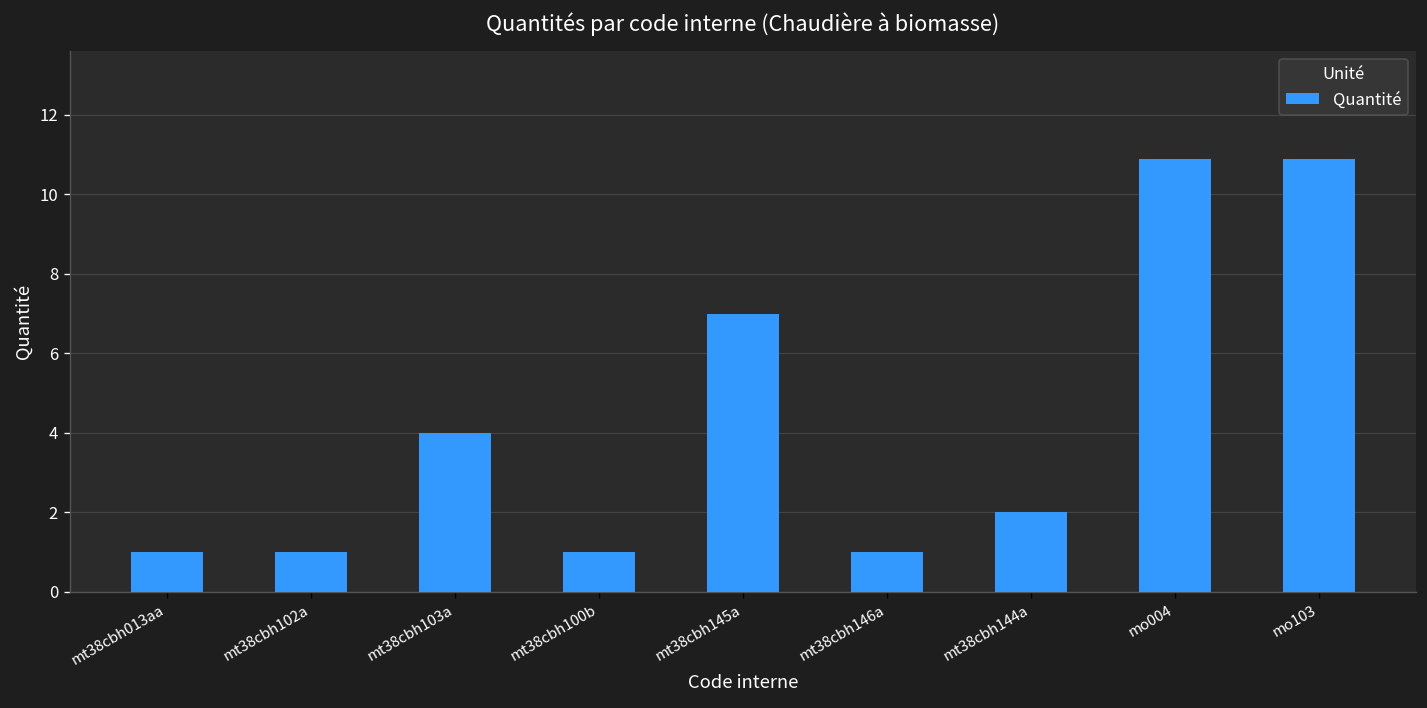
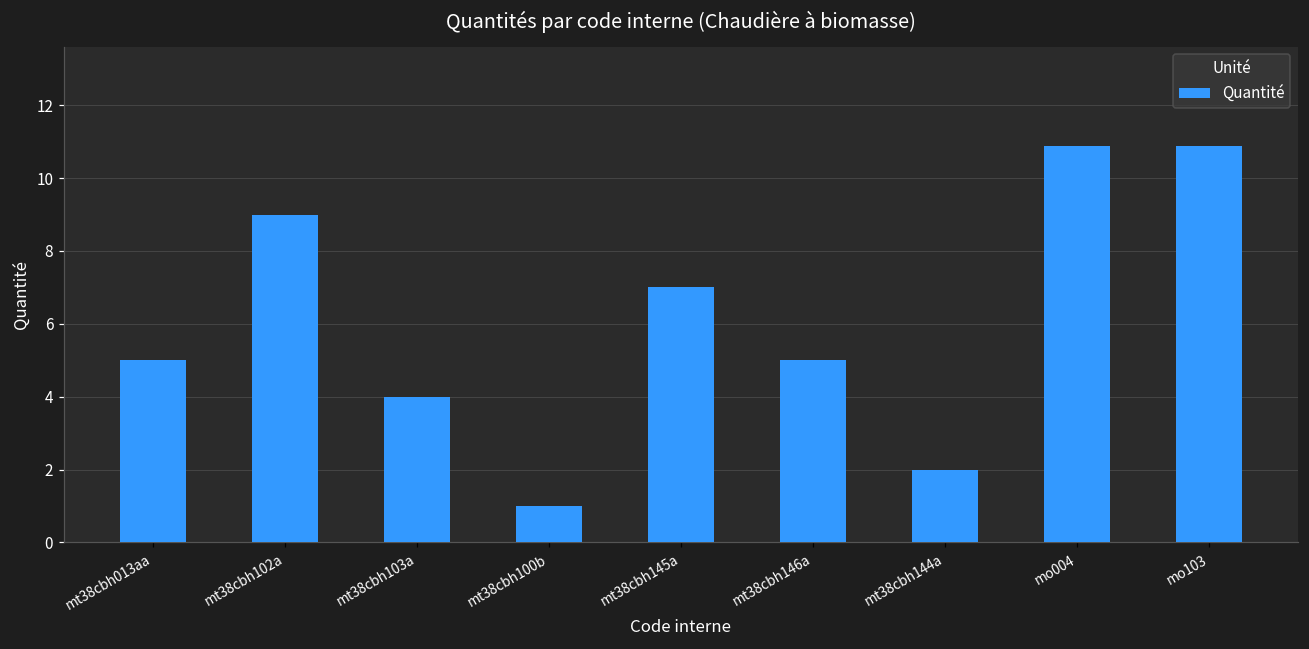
mt38cbh013aa: 1 -> 5
mt38cbh102a: 1 -> 9
mt38cbh146a: 1 -> 5
